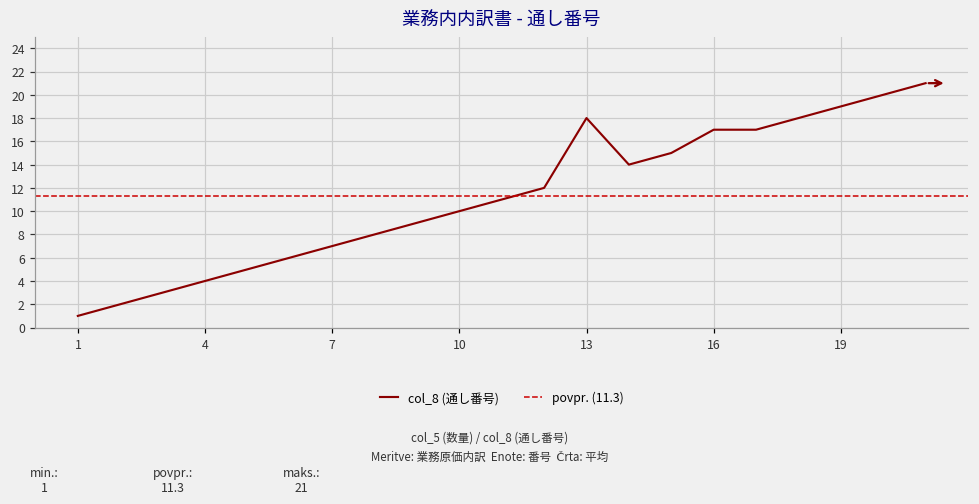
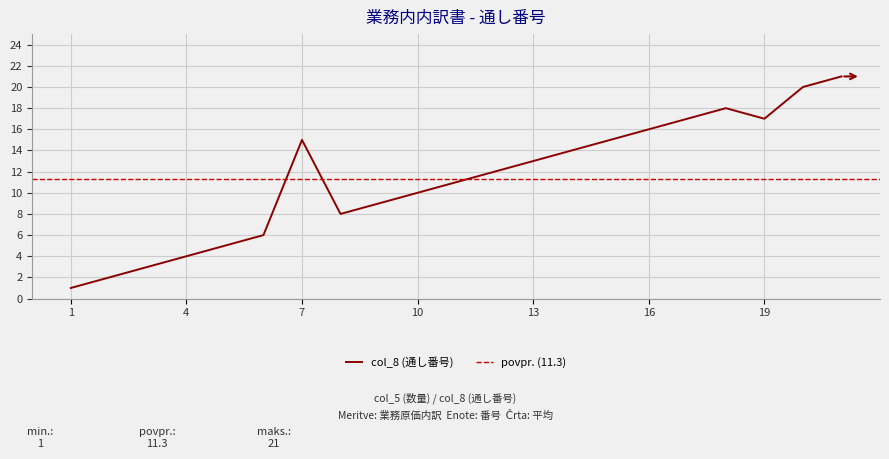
7: 7 -> 15
13: 18 -> 13
16: 17 -> 16
19: 19 -> 17
